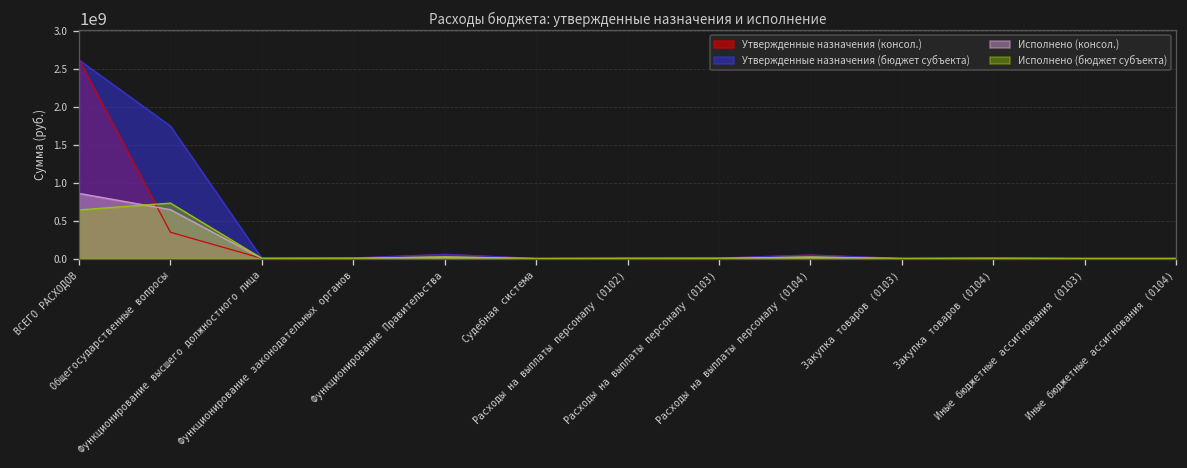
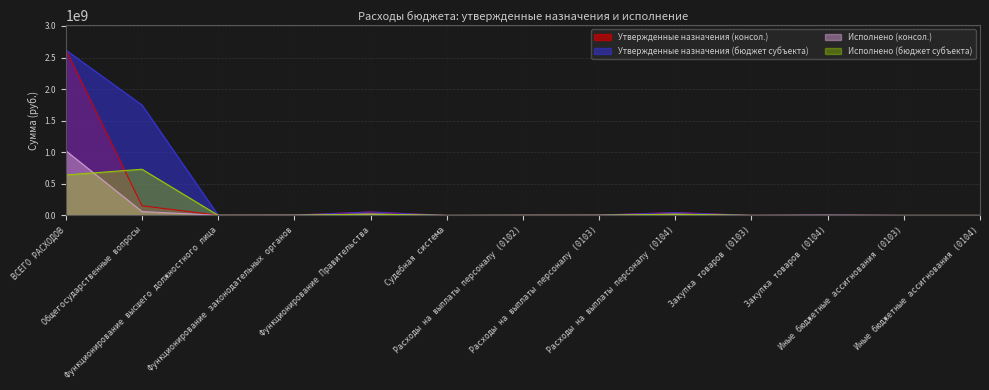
Исполнено (консол.), ВСЕГО РАСХОДОВ: 900000000 -> 1000000000
Утвержденные назначения (консол.), Общегосударственные вопросы: 300000000 -> 200000000
Исполнено (консол.), Общегосударственные вопросы: 600000000 -> 100000000
